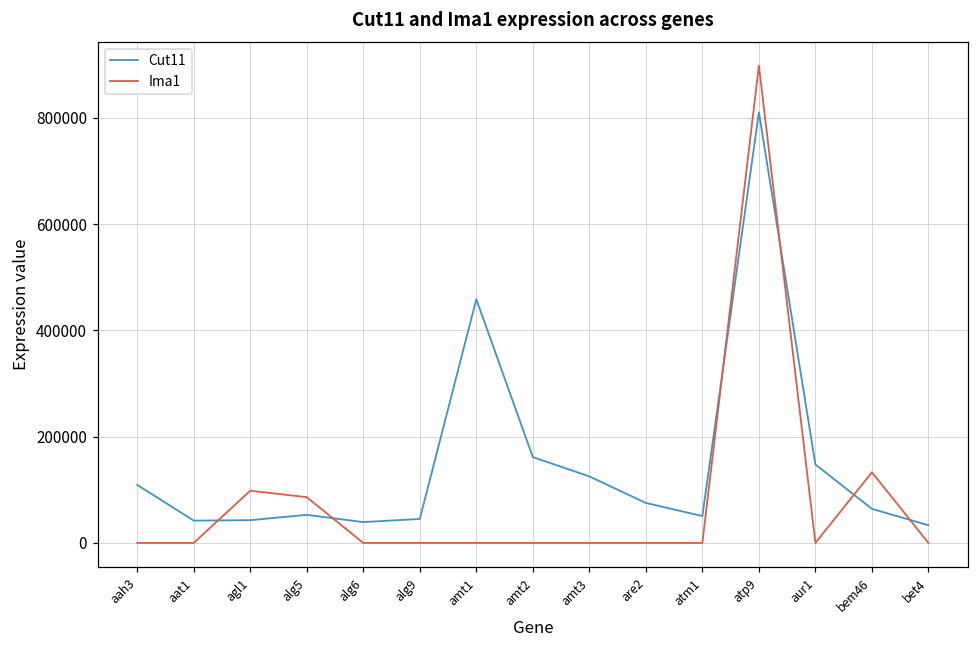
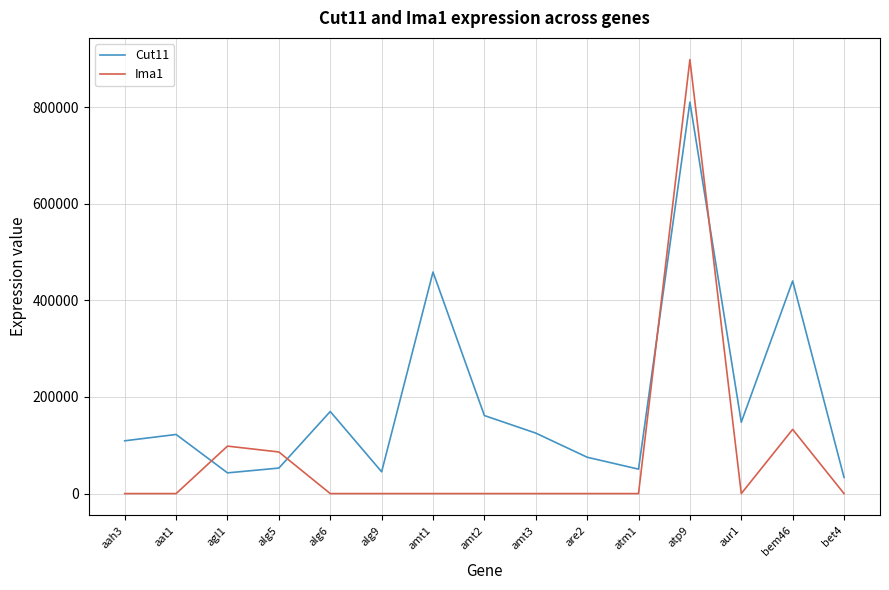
Cut11, aat1: 40000 -> 120000
Cut11, alg6: 40000 -> 170000
Cut11, bem46: 60000 -> 440000
